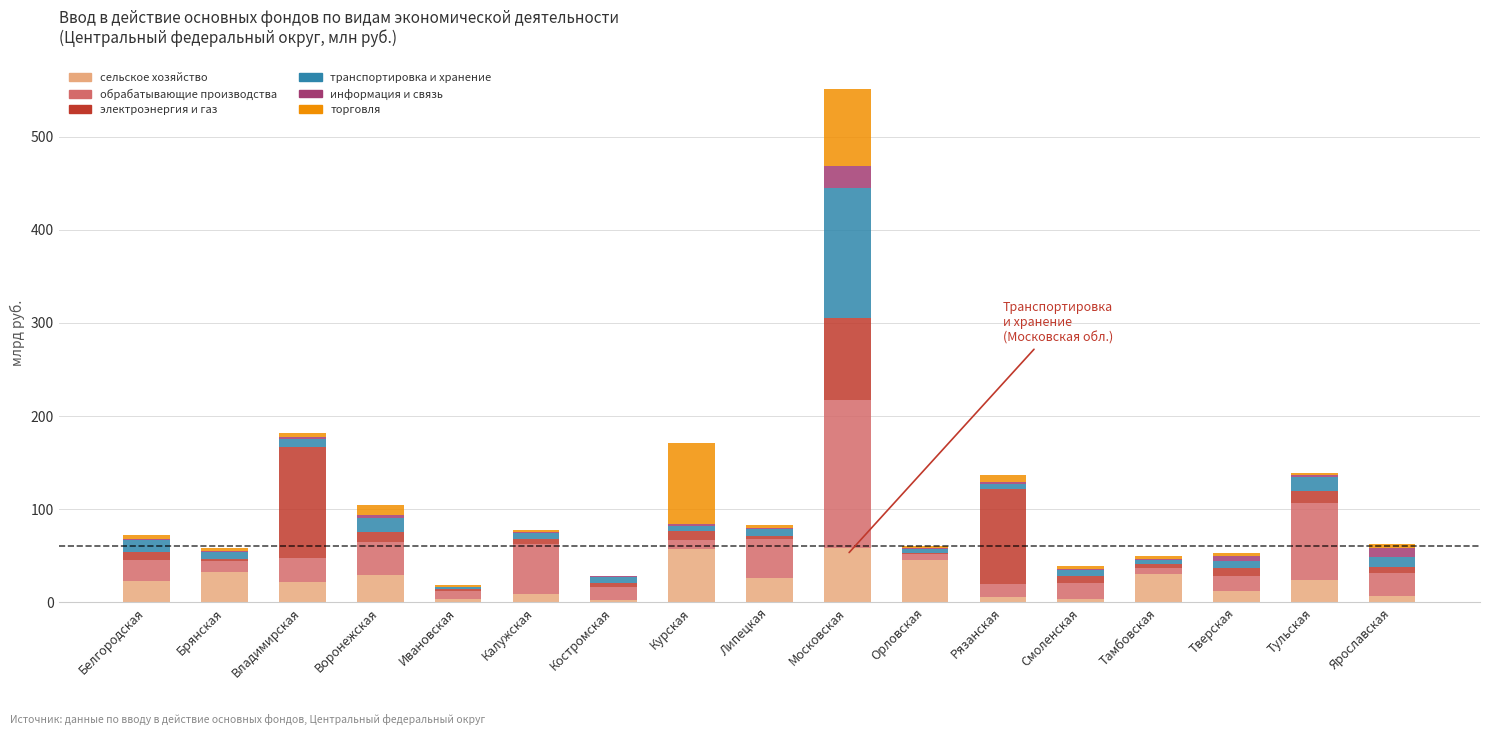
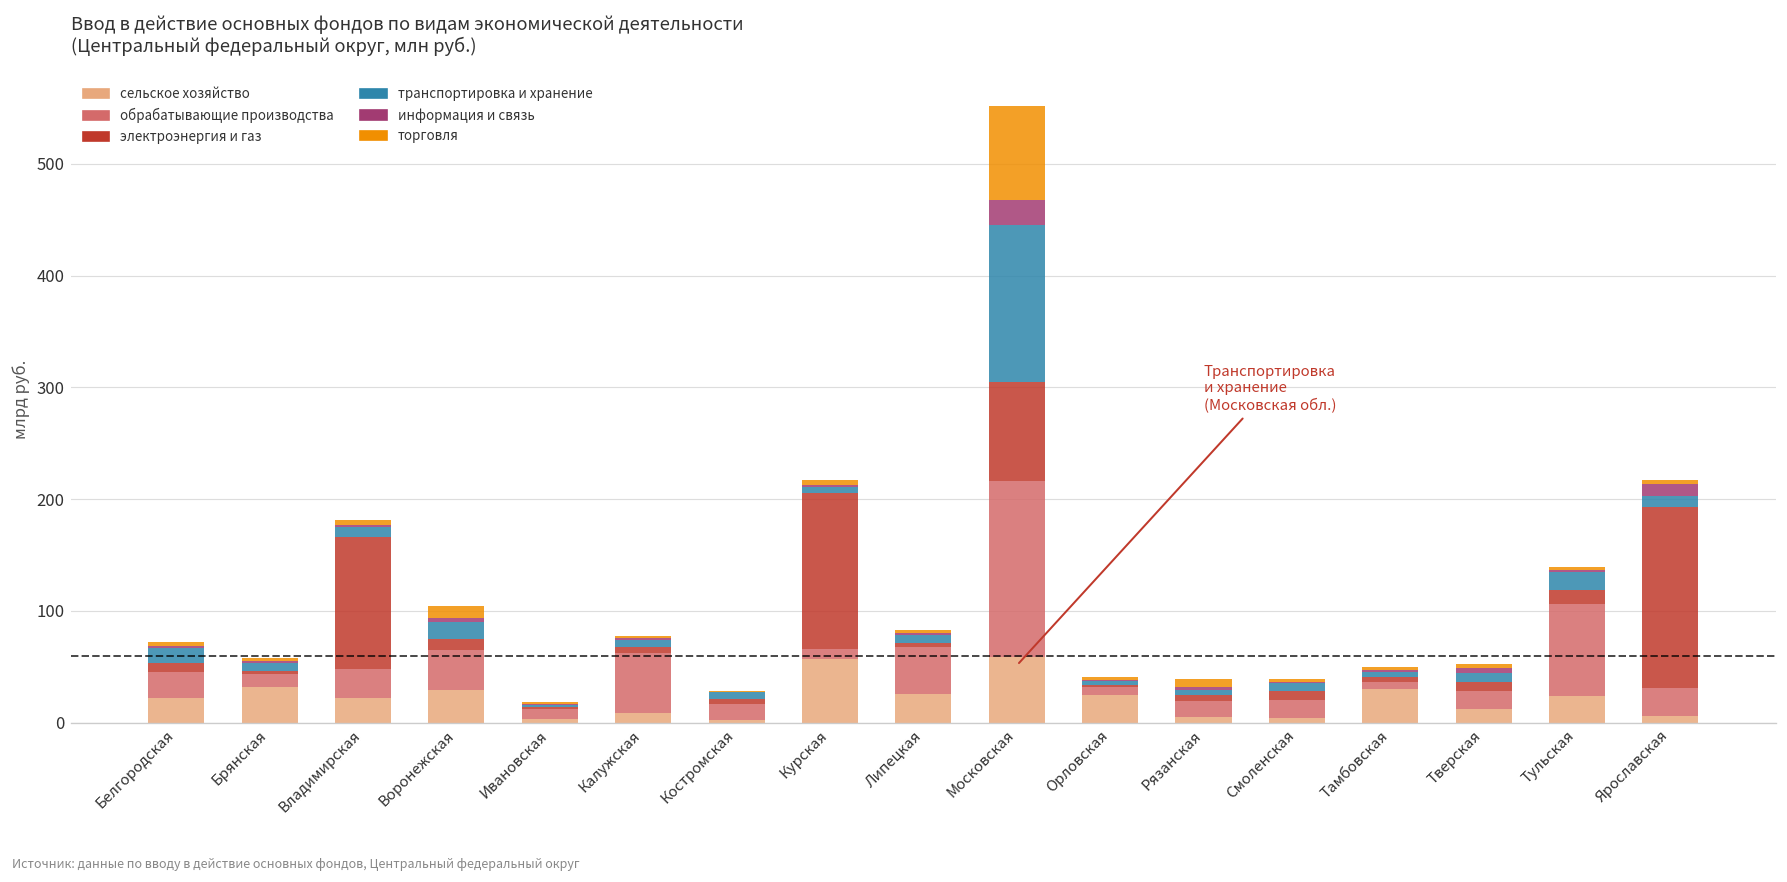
электроэнергия и газ, Курская: 10 -> 140
торговля, Курская: 90 -> 0
сельское хозяйство, Орловская: 50 -> 30
электроэнергия и газ, Рязанская: 100 -> 10
электроэнергия и газ, Ярославская: 10 -> 160
